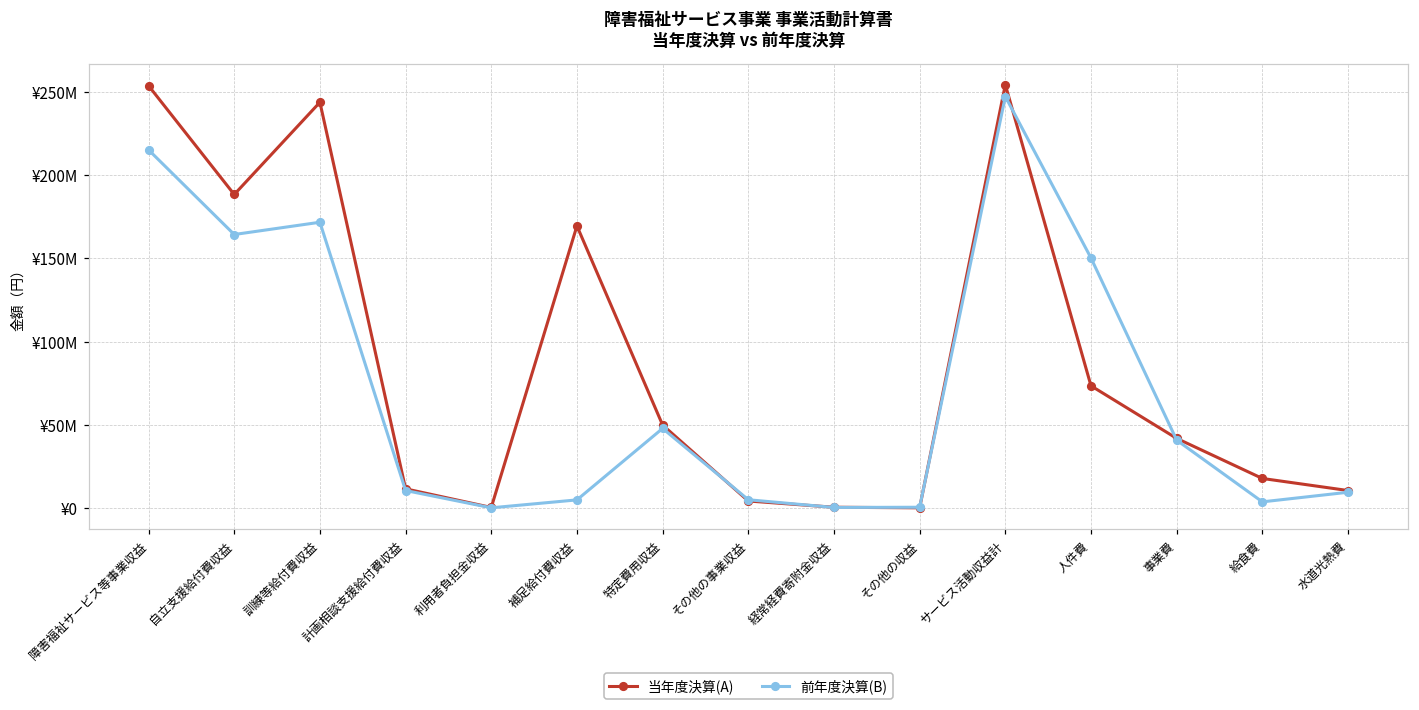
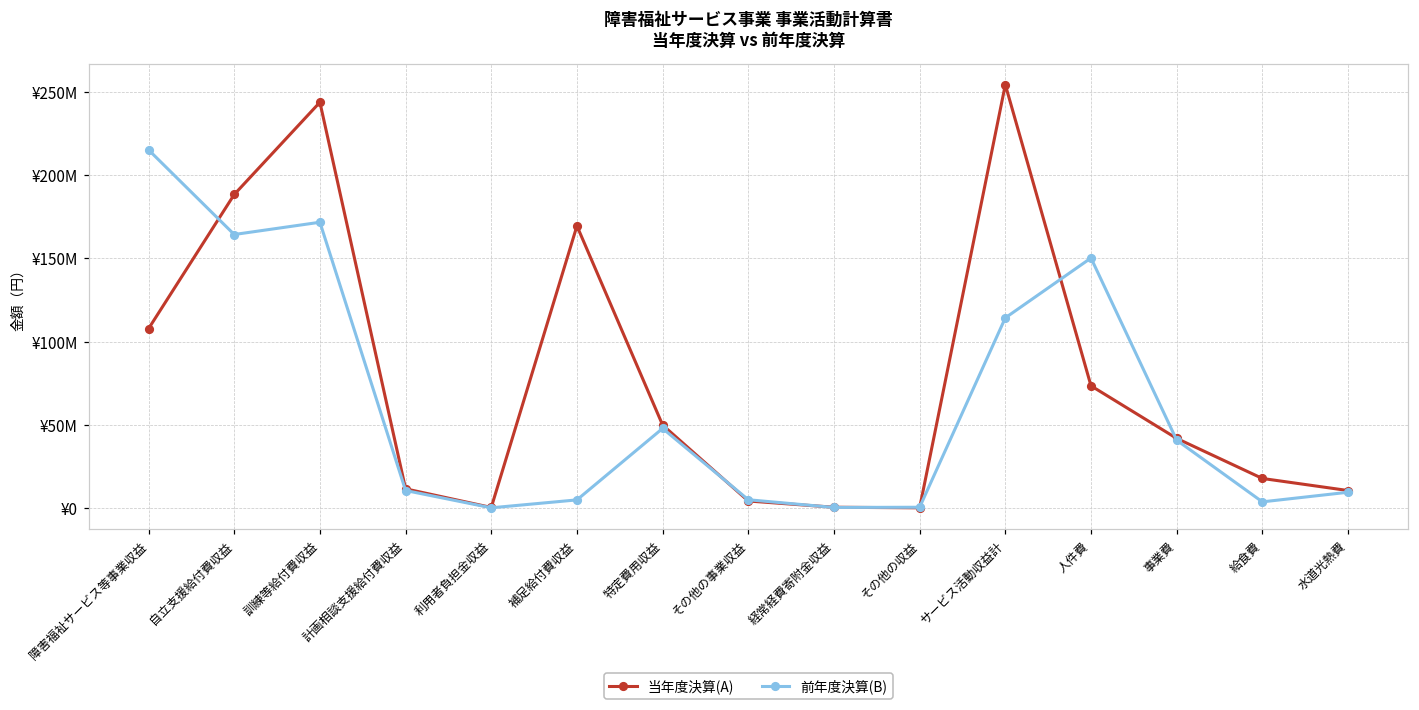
当年度決算(A), 障害福祉サービス等事業収益: ¥254000000 -> ¥108000000
前年度決算(B), サービス活動収益計: ¥247000000 -> ¥114000000
